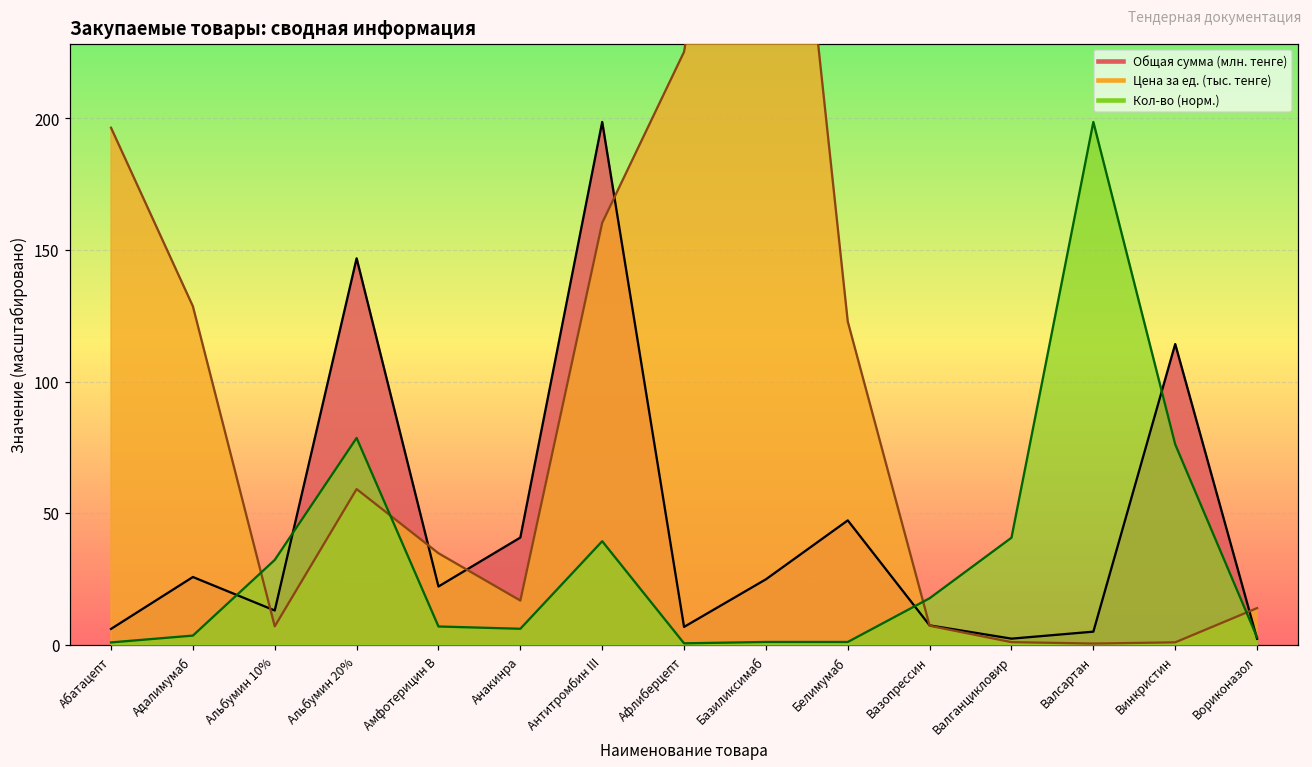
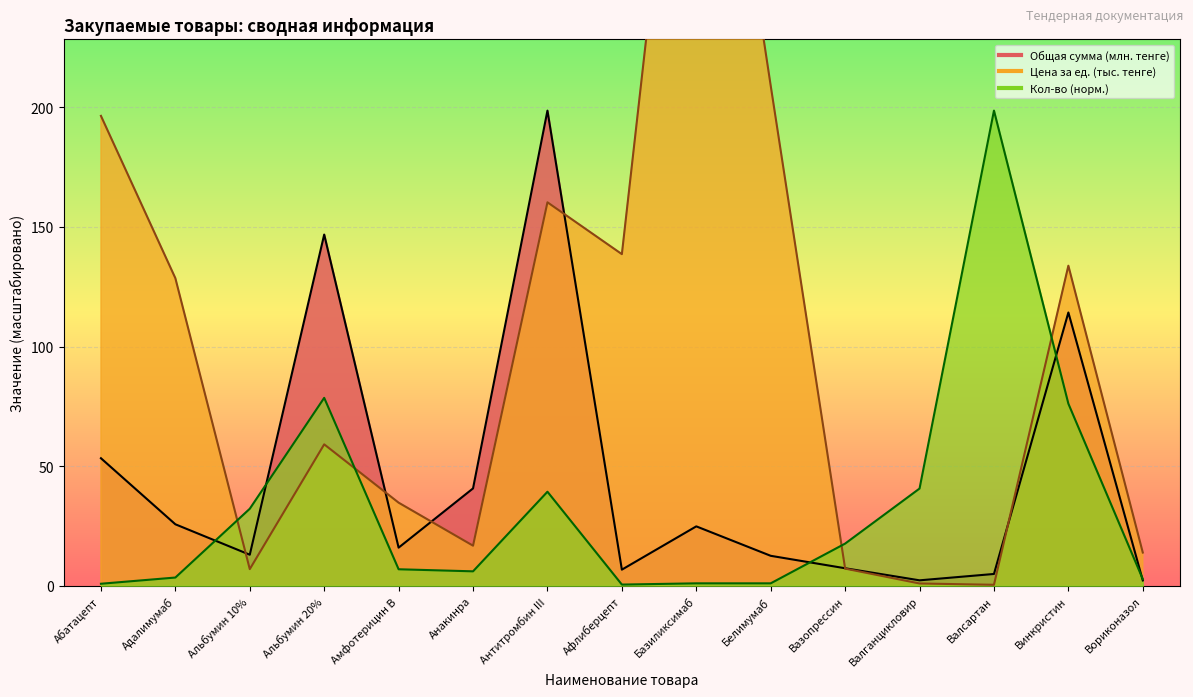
Общая сумма (млн. тенге), Абатацепт: 6 -> 53
Общая сумма (млн. тенге), Амфотерицин В: 22 -> 16
Цена за ед. (тыс. тенге), Афлиберцепт: 225 -> 139
Общая сумма (млн. тенге), Белимумаб: 47 -> 13
Цена за ед. (тыс. тенге), Белимумаб: 123 -> 209
Цена за ед. (тыс. тенге), Винкристин: 1 -> 134
